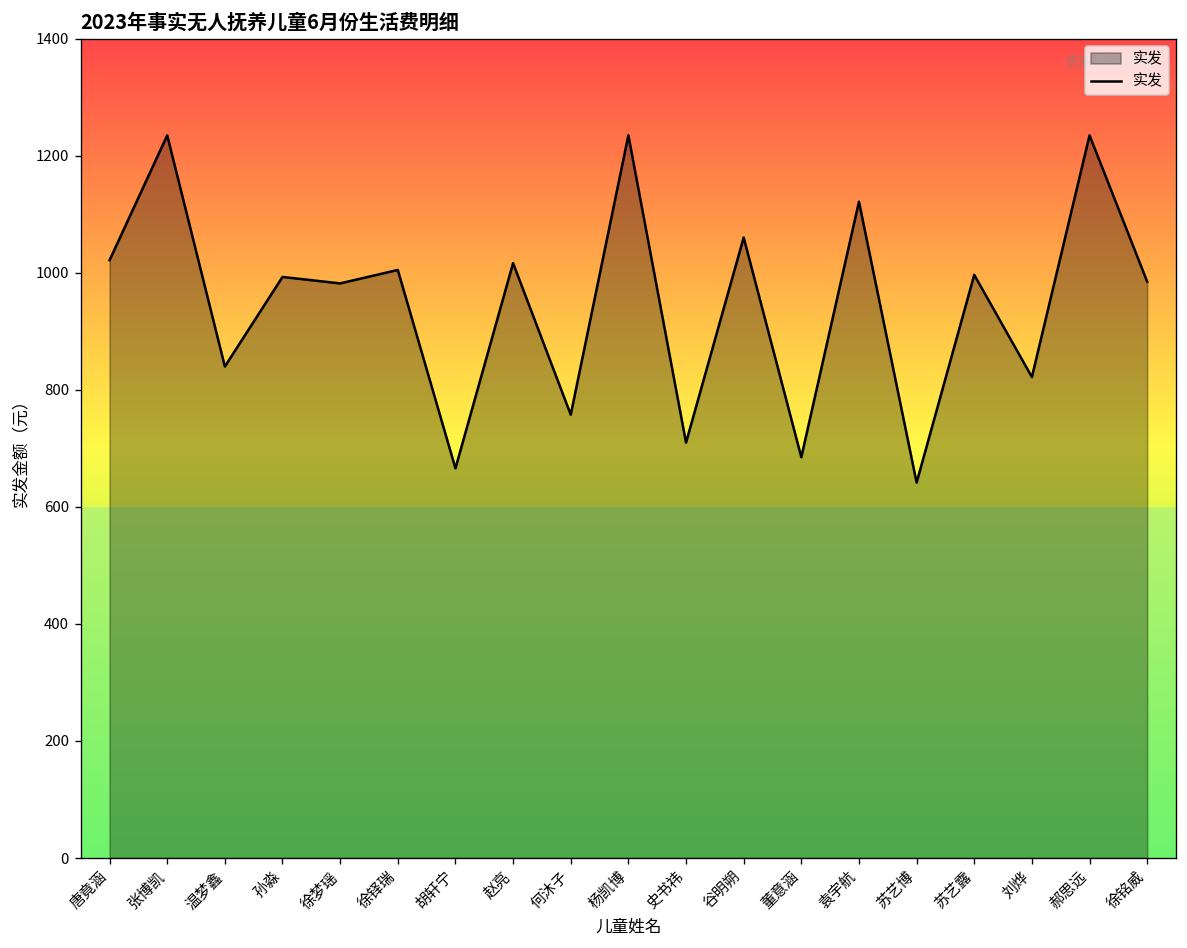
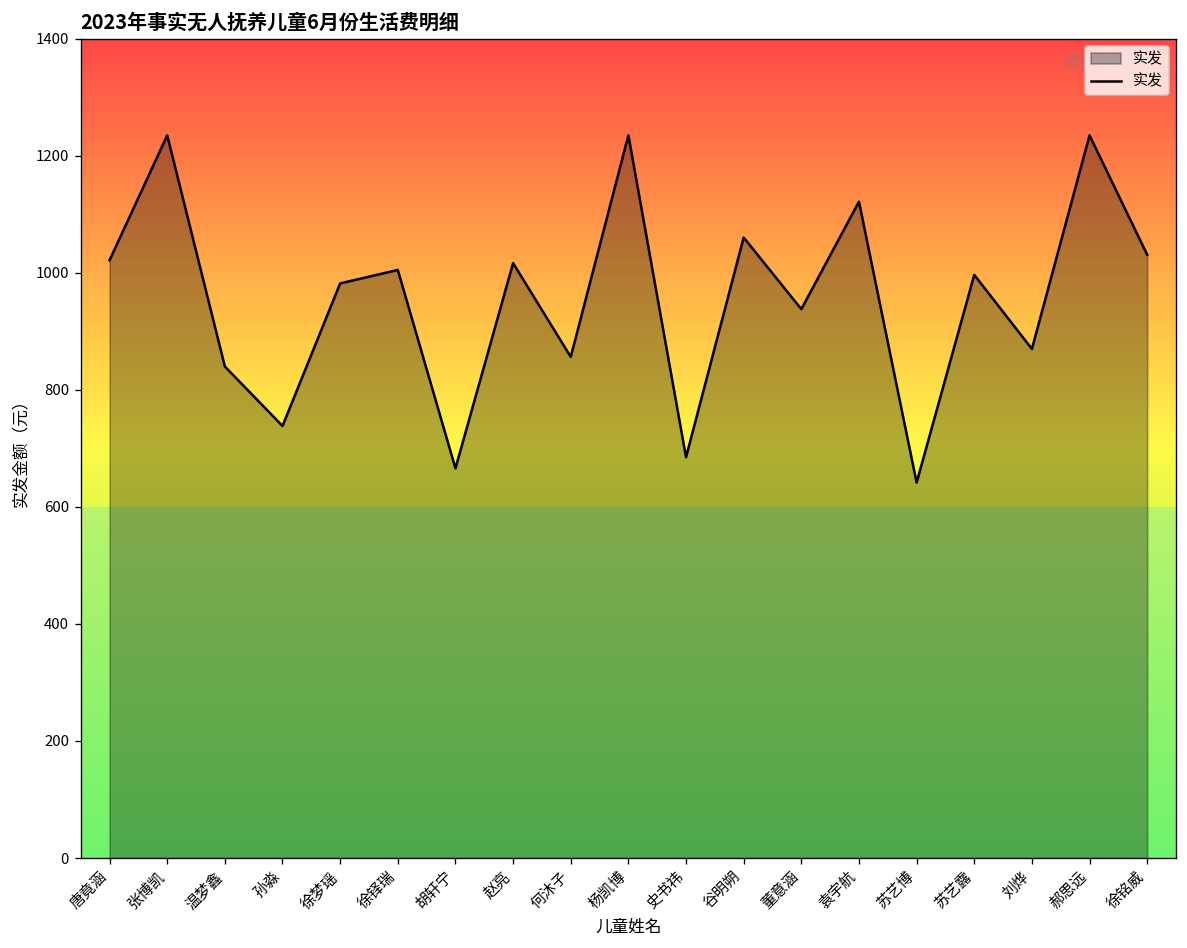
孙淼: 990 -> 740
何沐子: 760 -> 860
史书祎: 710 -> 690
董意涵: 690 -> 940
刘烨: 820 -> 870
徐铭威: 990 -> 1030
